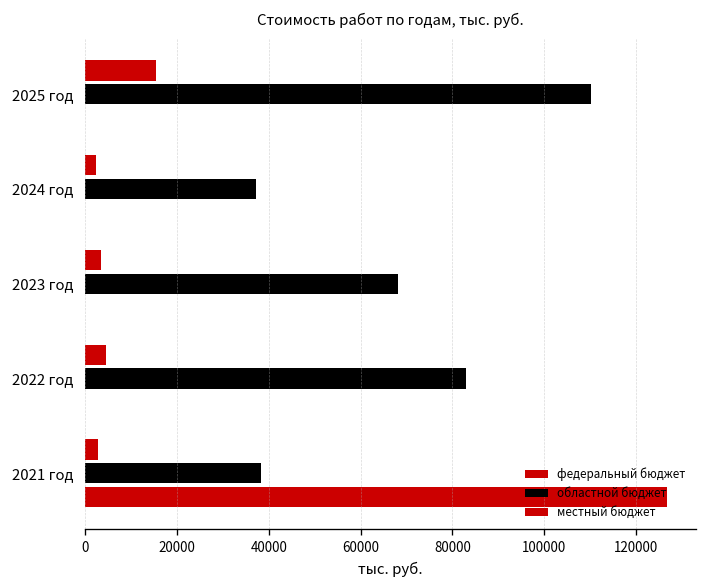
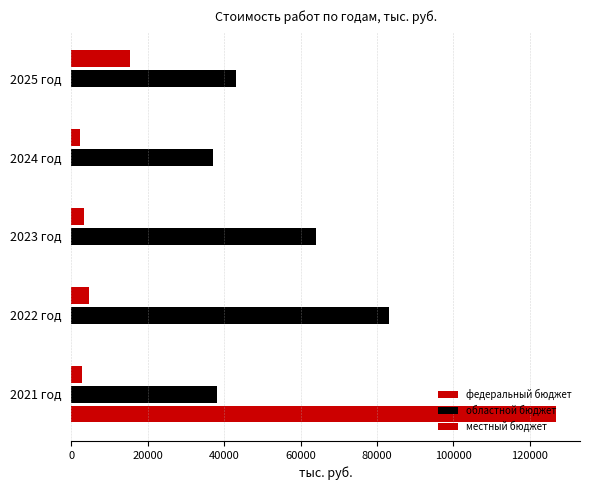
областной бюджет, 2025 год: 110000 -> 43000
областной бюджет, 2023 год: 68000 -> 64000
